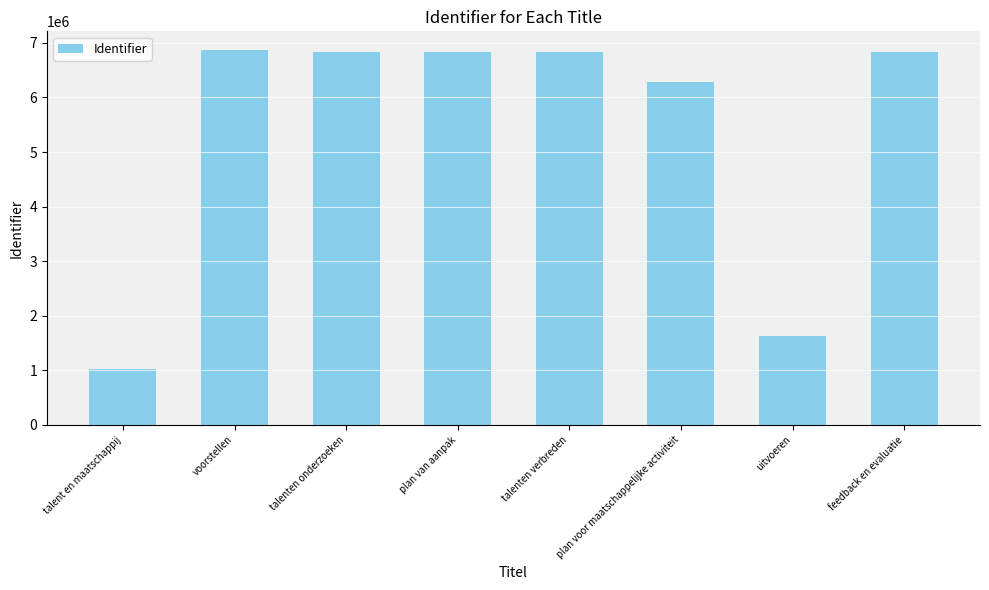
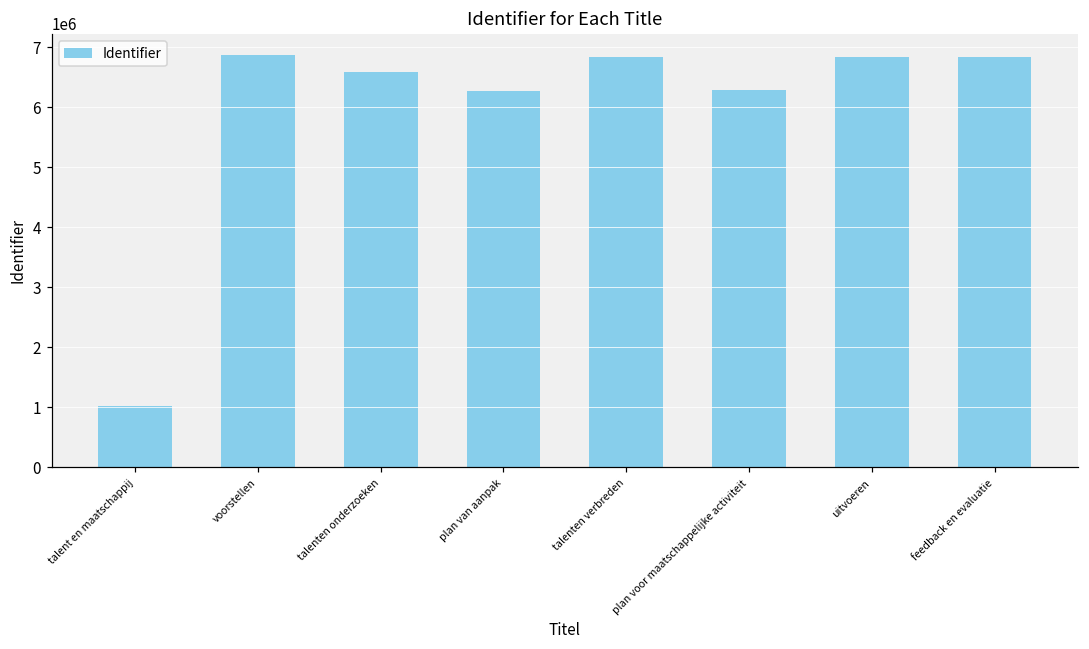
talenten onderzoeken: 6800000 -> 6600000
plan van aanpak: 6800000 -> 6300000
uitvoeren: 1600000 -> 6800000
